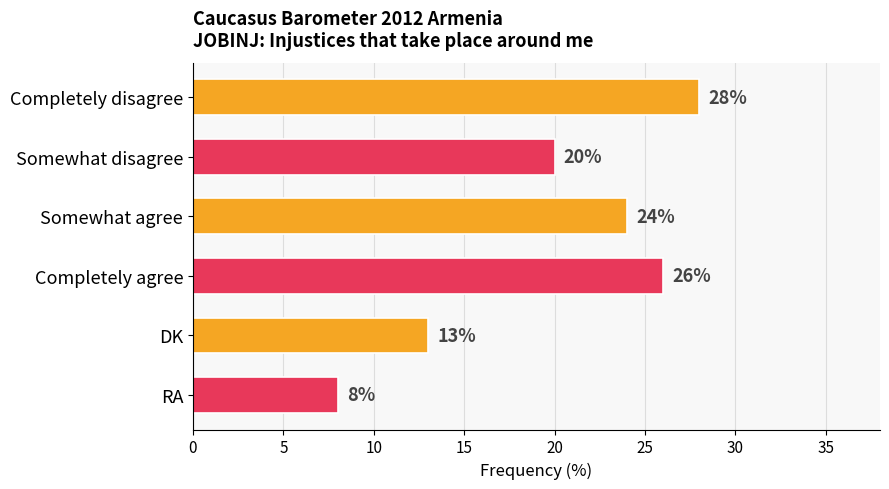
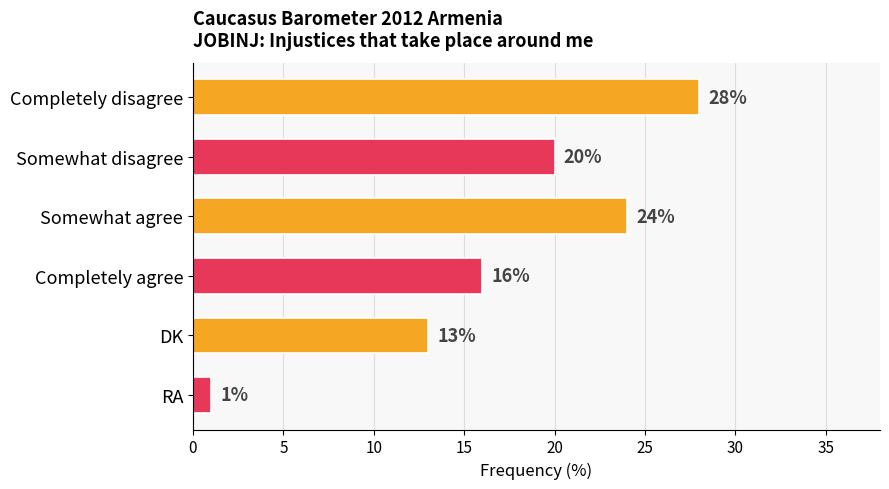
Completely agree: 26% -> 16%
RA: 8% -> 1%
